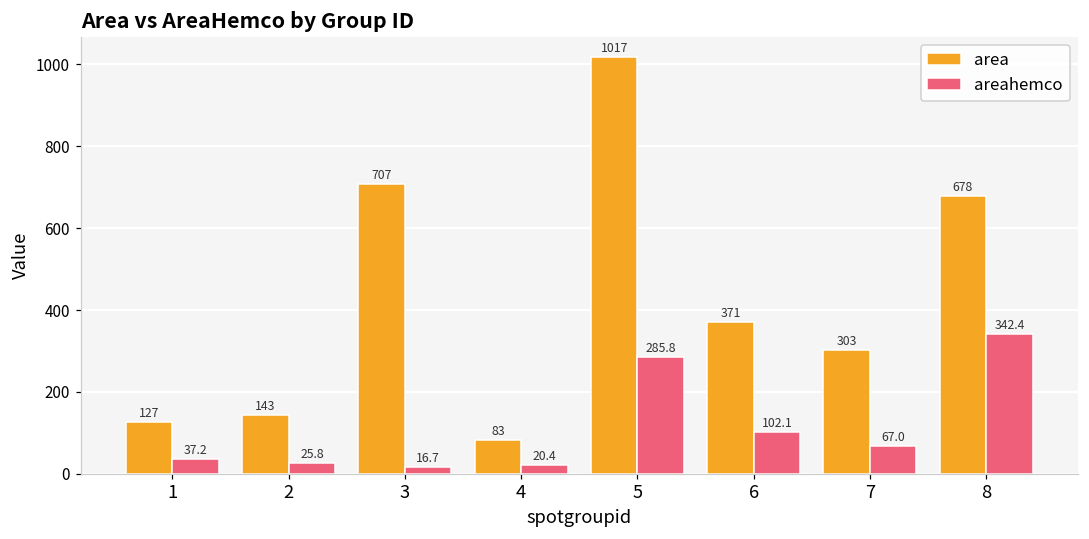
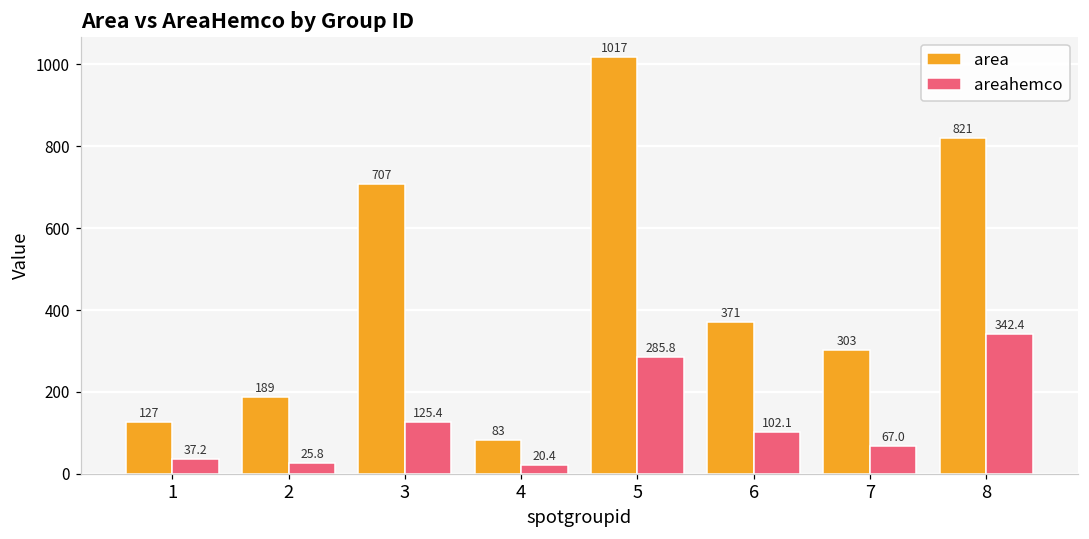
area, 2: 143 -> 189
areahemco, 3: 16.7 -> 125.4
area, 8: 678 -> 821
